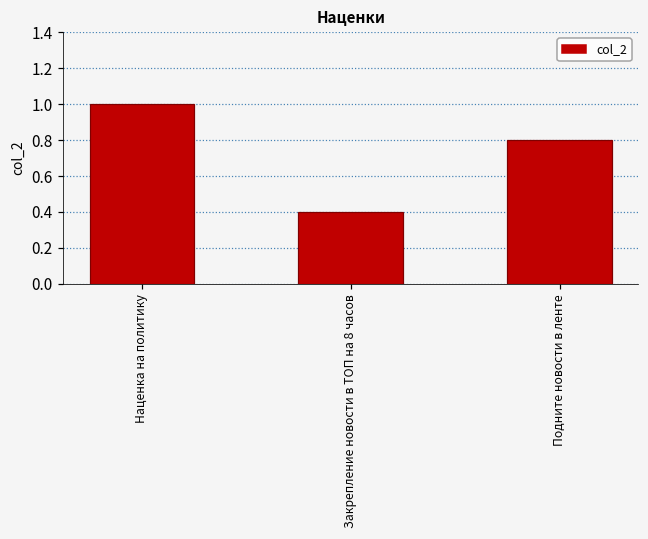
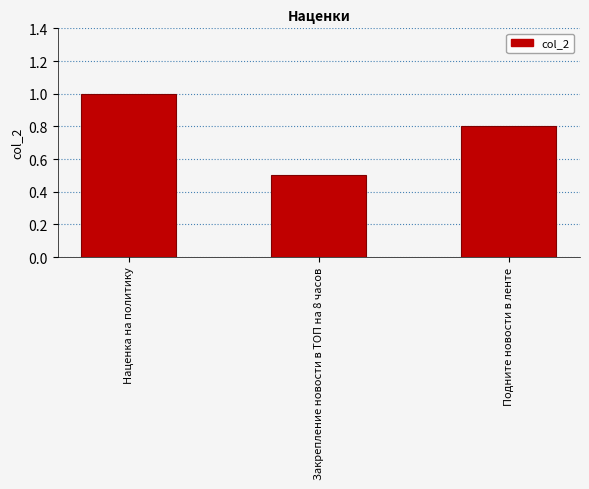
Закрепление новости в ТОП на 8 часов: 0.4 -> 0.5
